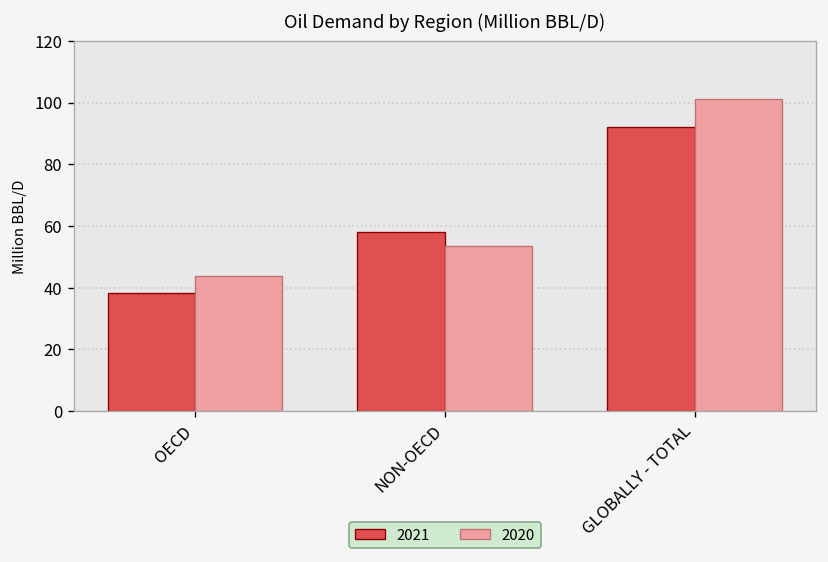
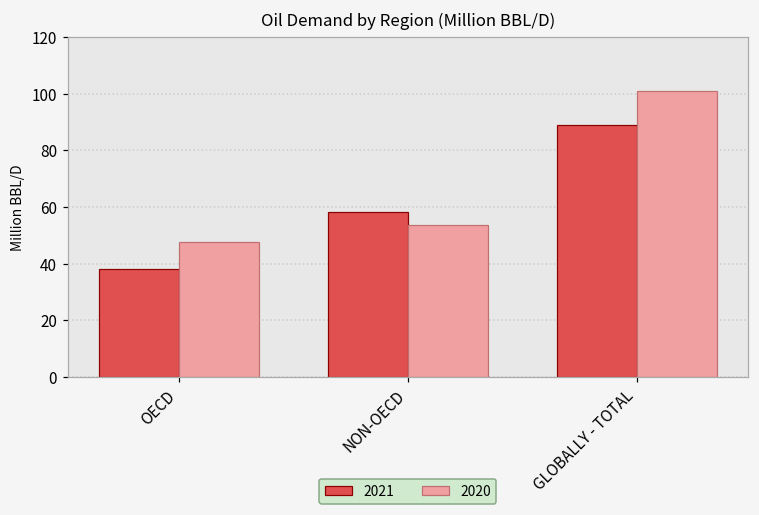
2020, OECD: 44 -> 48
2021, GLOBALLY - TOTAL: 92 -> 89
